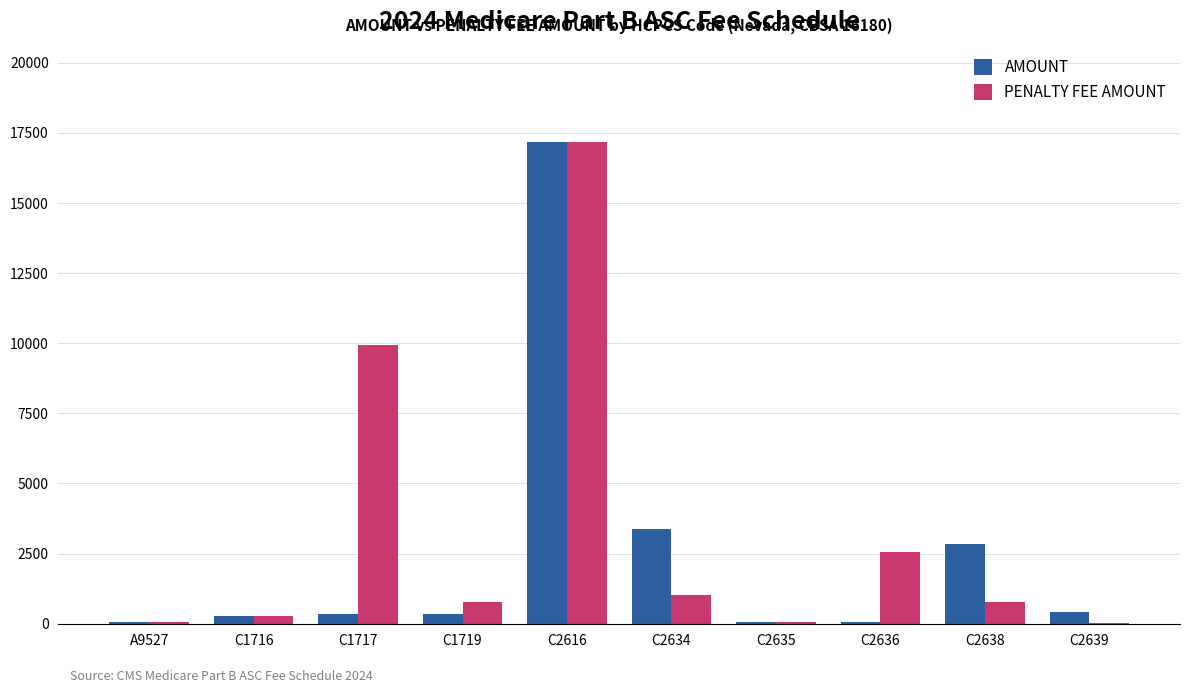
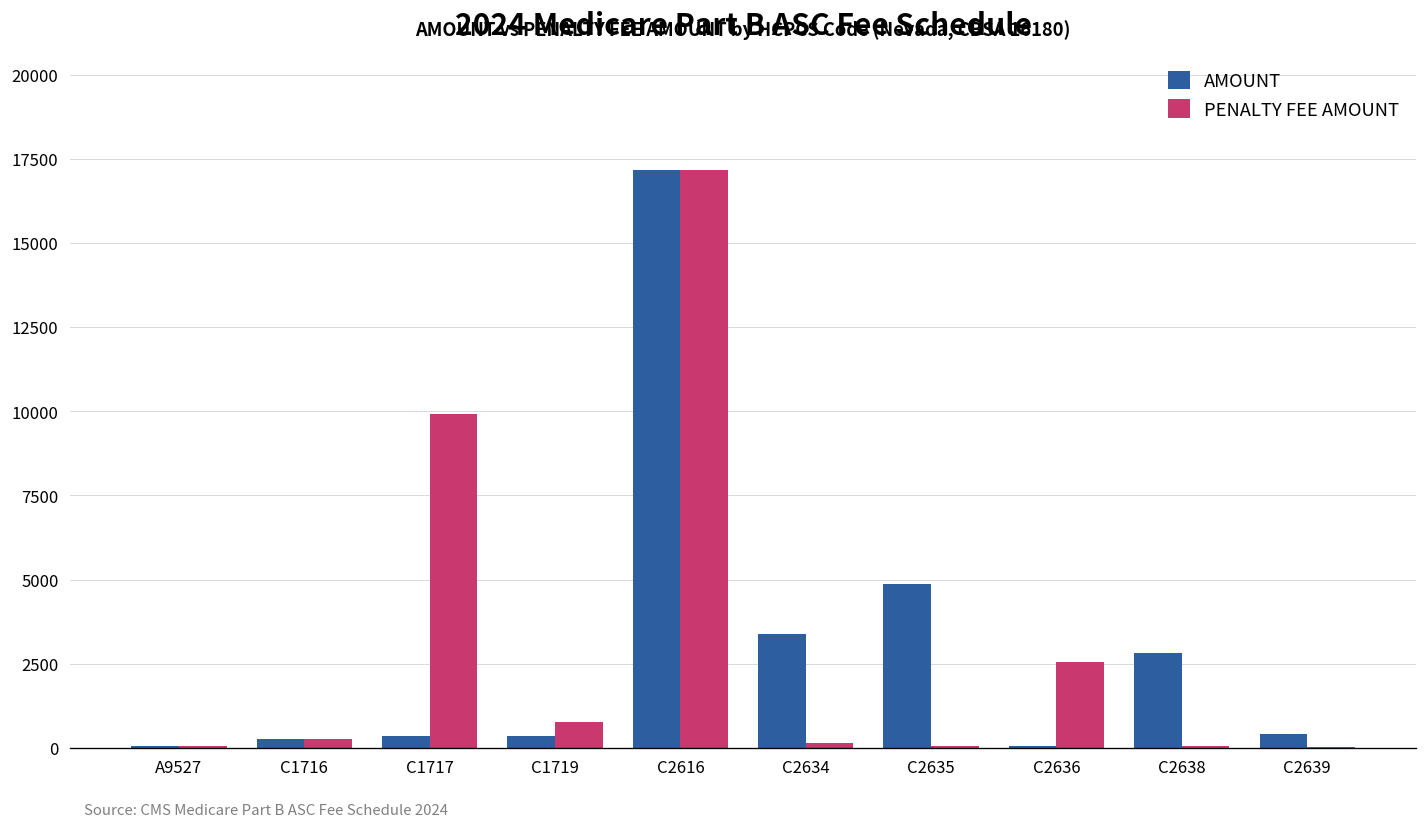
PENALTY FEE AMOUNT, C2634: 1000 -> 200
AMOUNT, C2635: 100 -> 4900
PENALTY FEE AMOUNT, C2638: 800 -> 0
